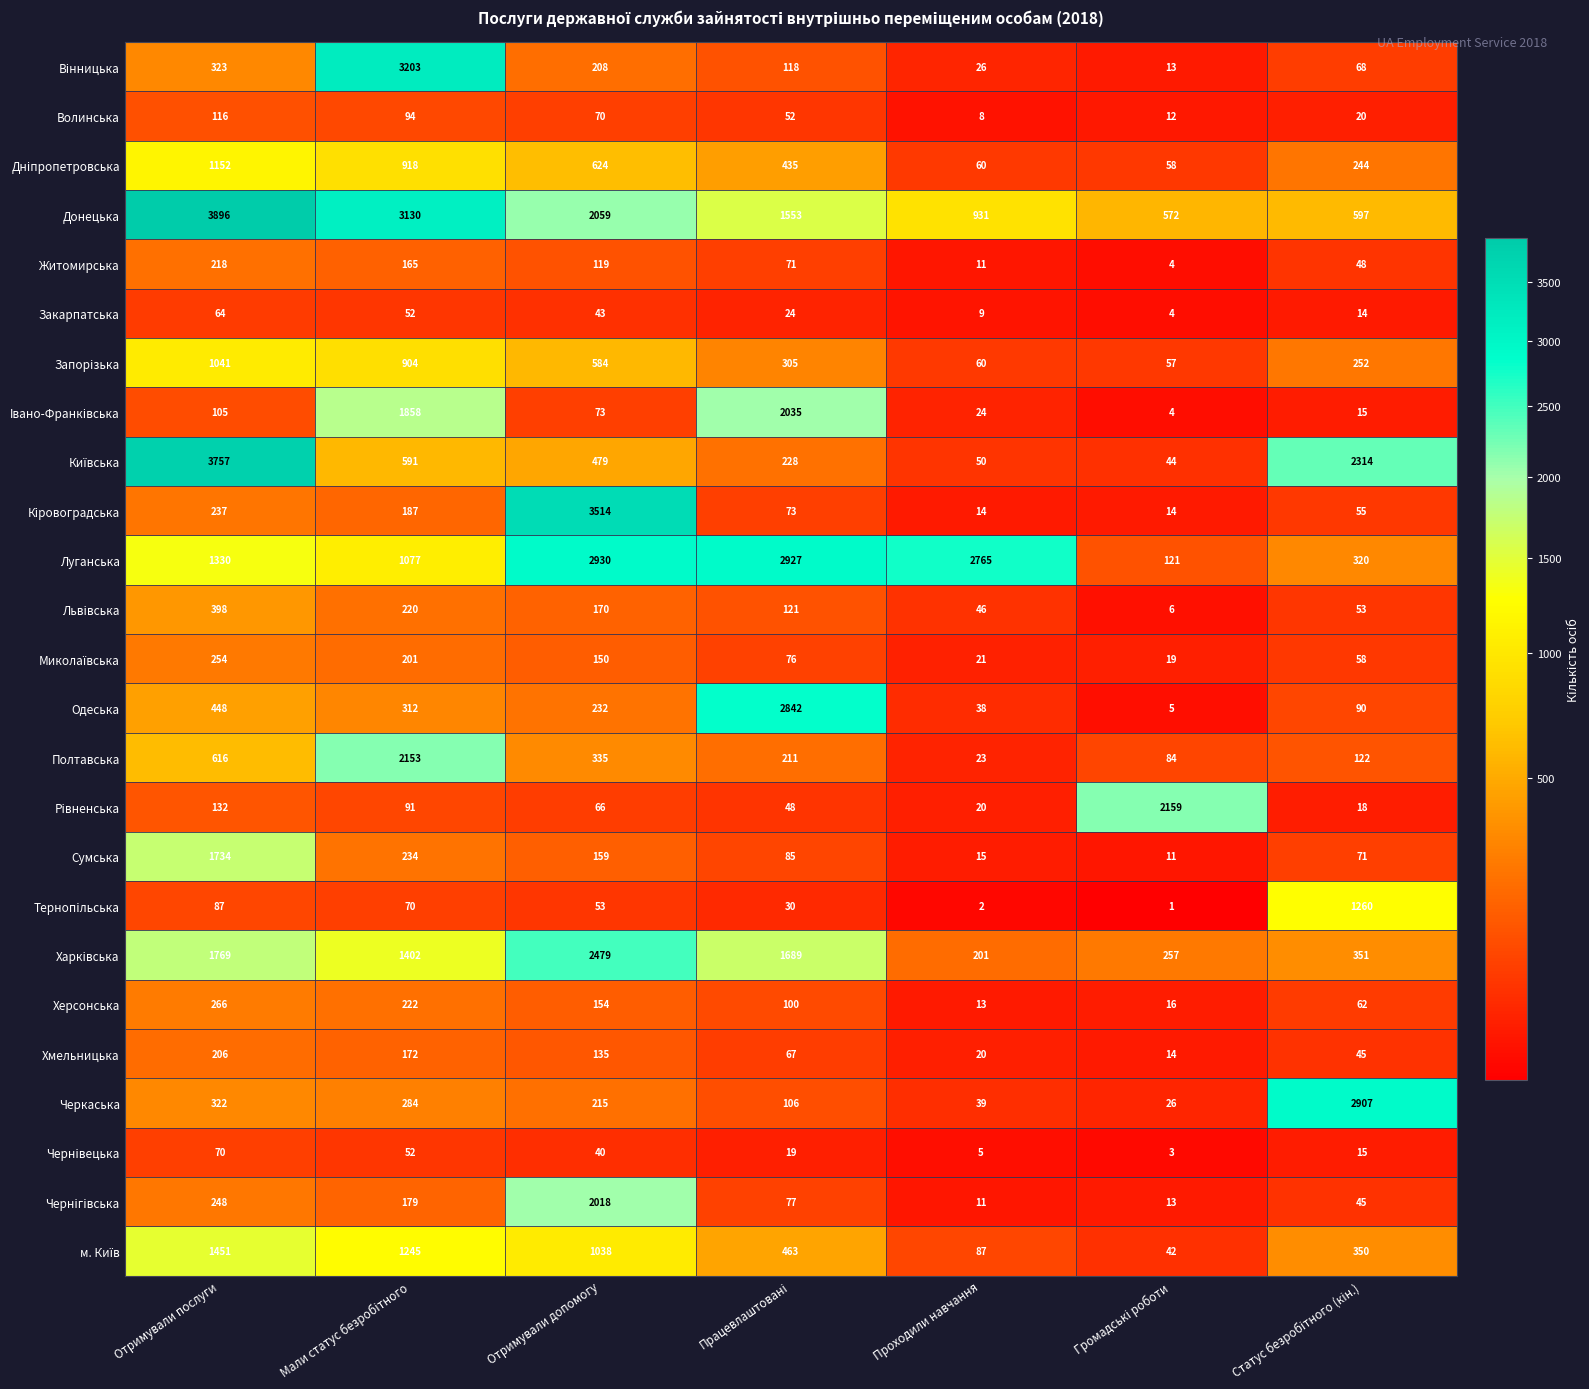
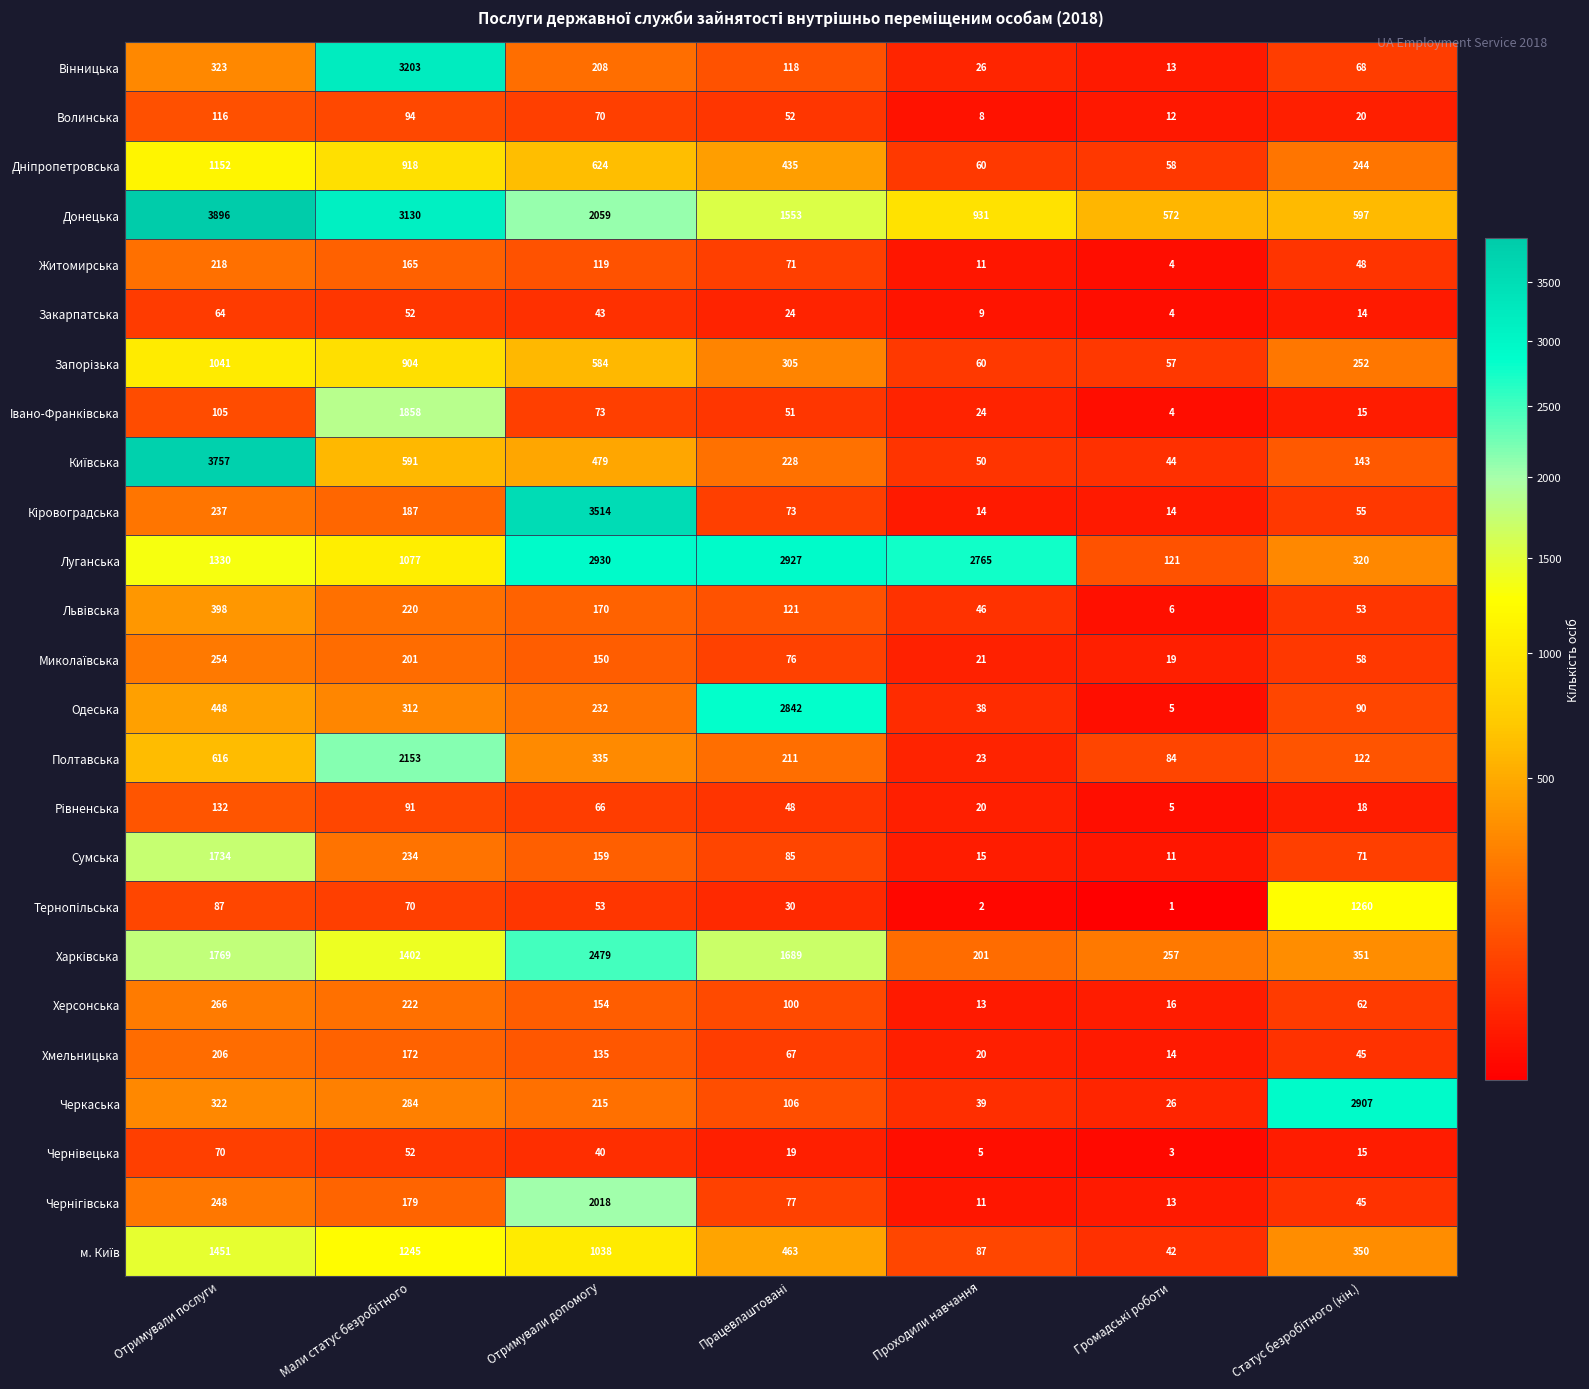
Івано-Франківська, Працевлаштовані: 2035 -> 51
Київська, Статус безробітного (кін.): 2314 -> 143
Рівненська, Громадські роботи: 2159 -> 5
